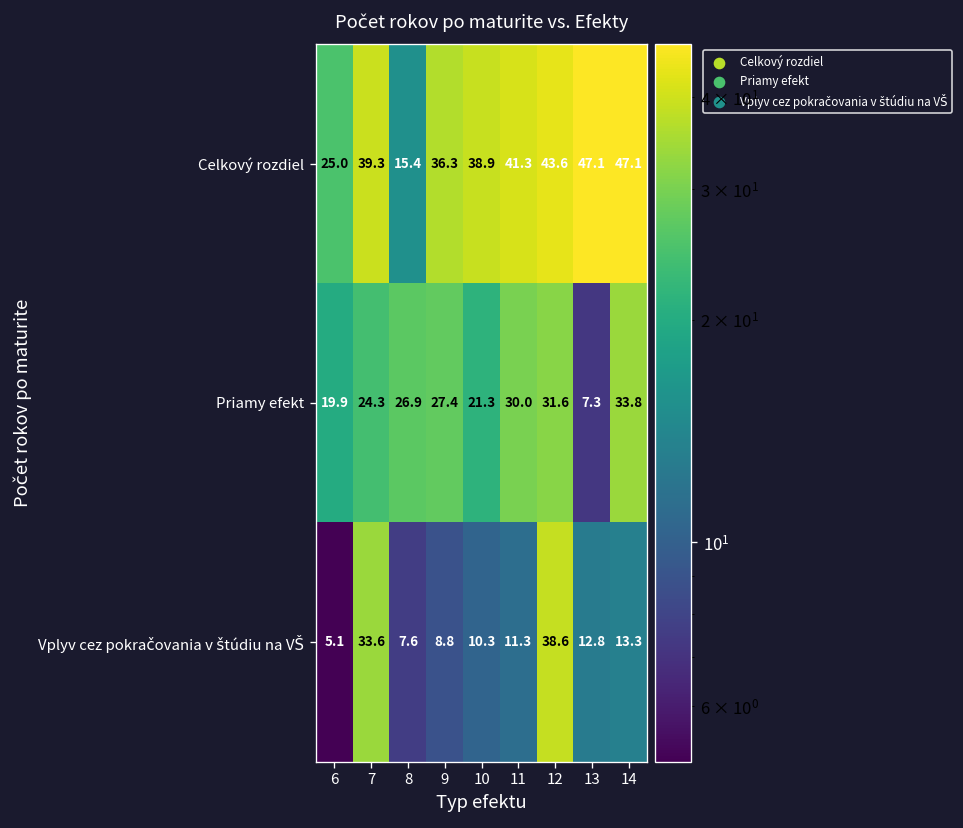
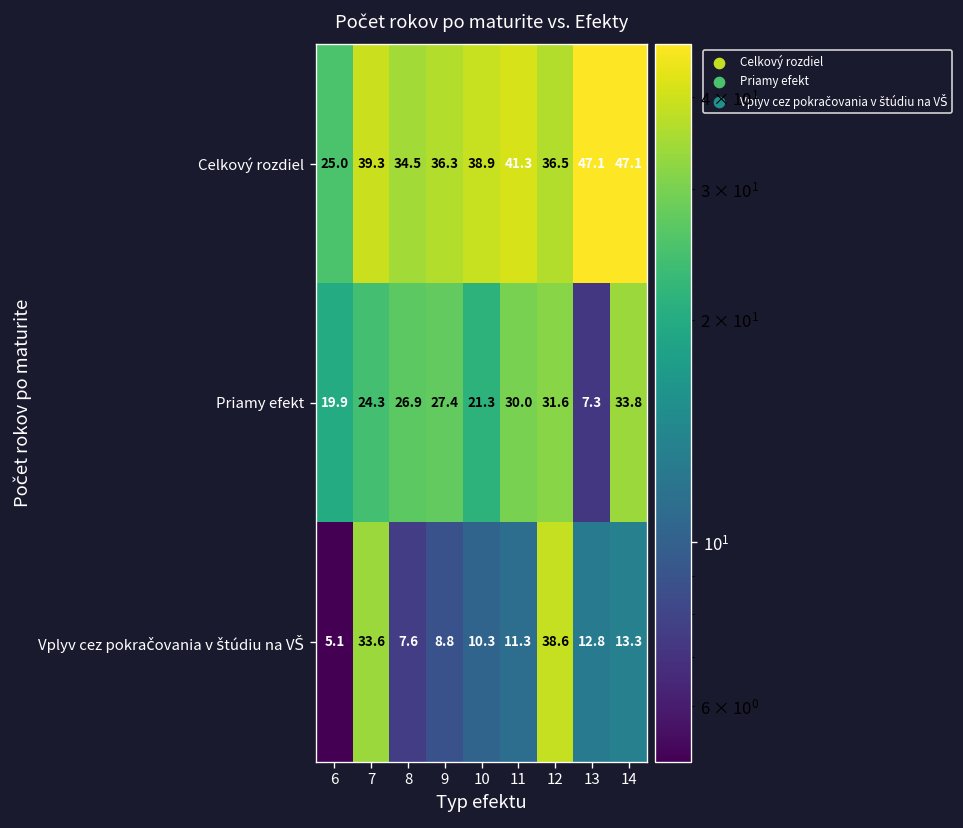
Celkový rozdiel, 8: 15.4 -> 34.5
Celkový rozdiel, 12: 43.6 -> 36.5
